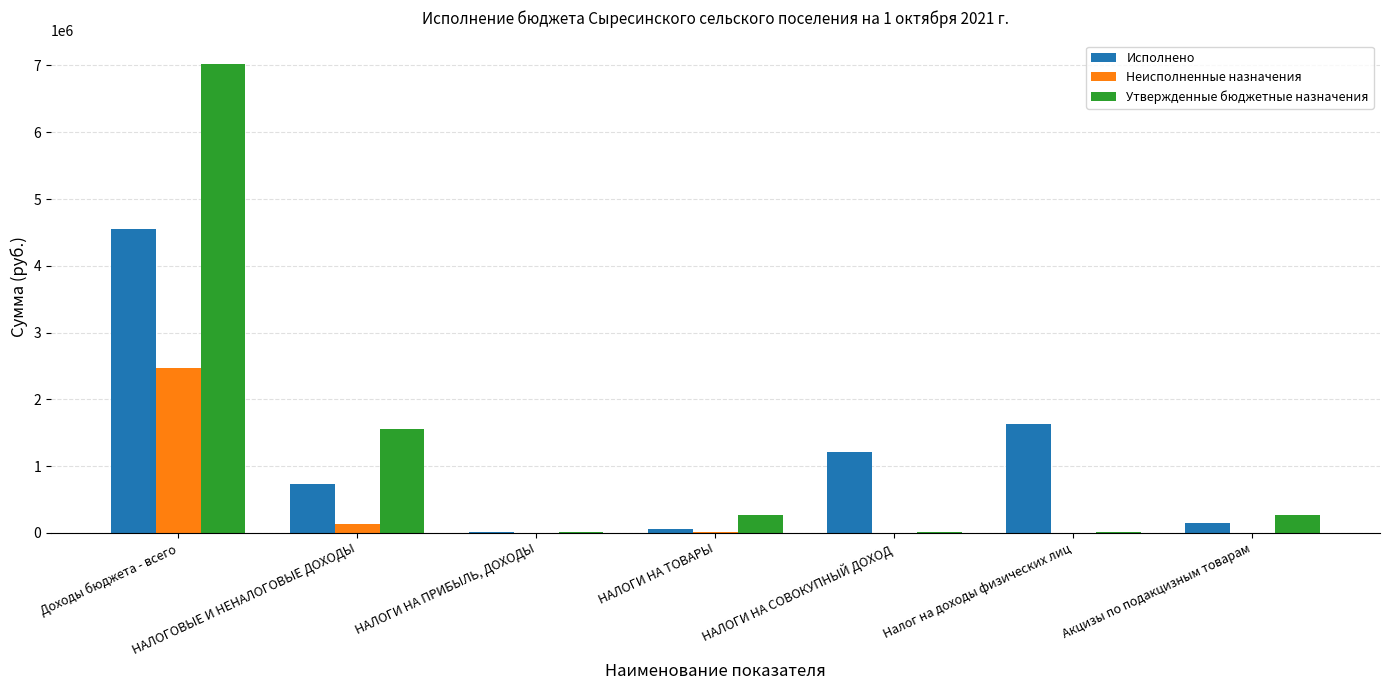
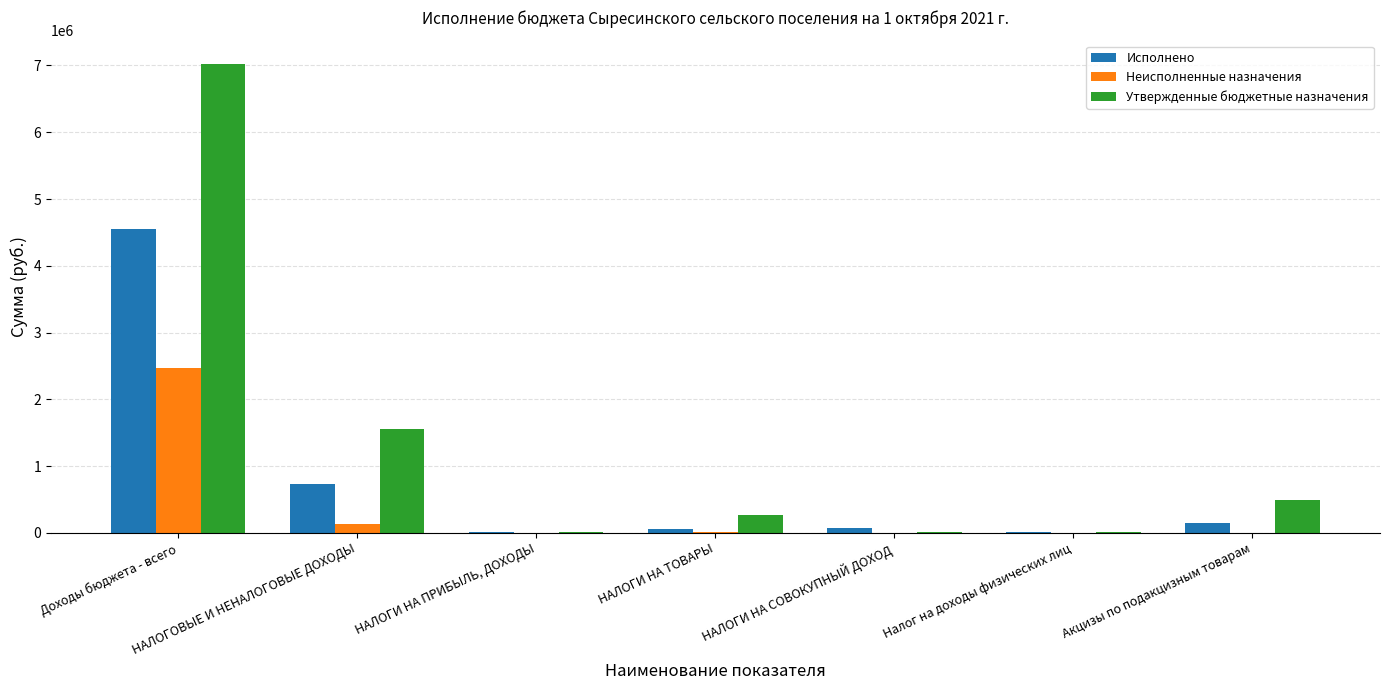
Исполнено, НАЛОГИ НА СОВОКУПНЫЙ ДОХОД: 1200000 -> 100000
Исполнено, Налог на доходы физических лиц: 1600000 -> 0
Утвержденные бюджетные назначения, Акцизы по подакцизным товарам: 300000 -> 500000
